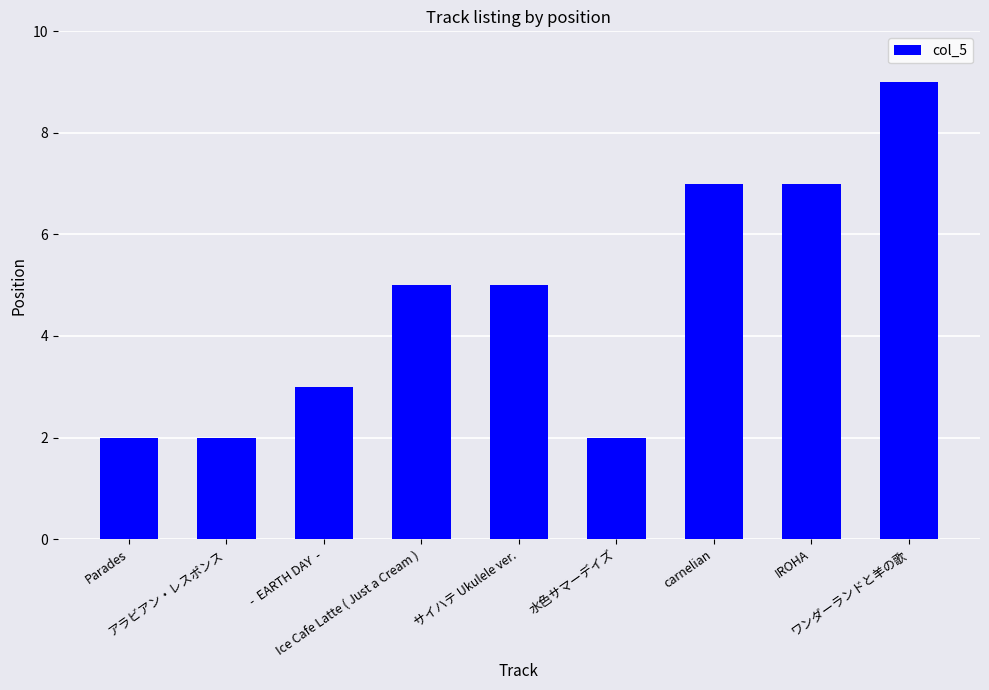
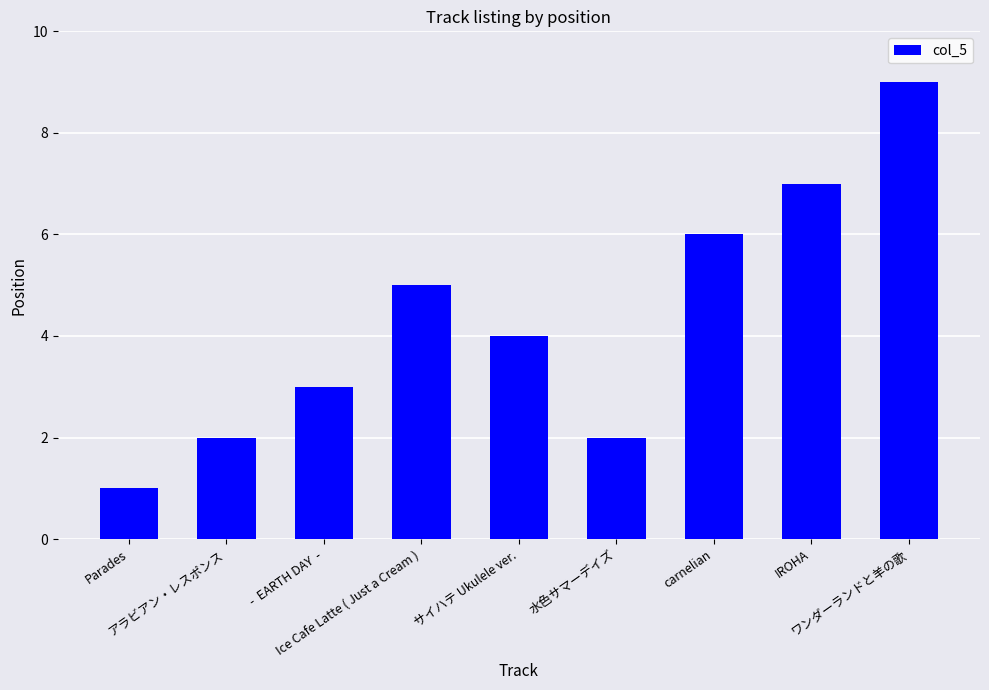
Parades: 2 -> 1
サイハテ Ukulele ver.: 5 -> 4
carnelian: 7 -> 6
